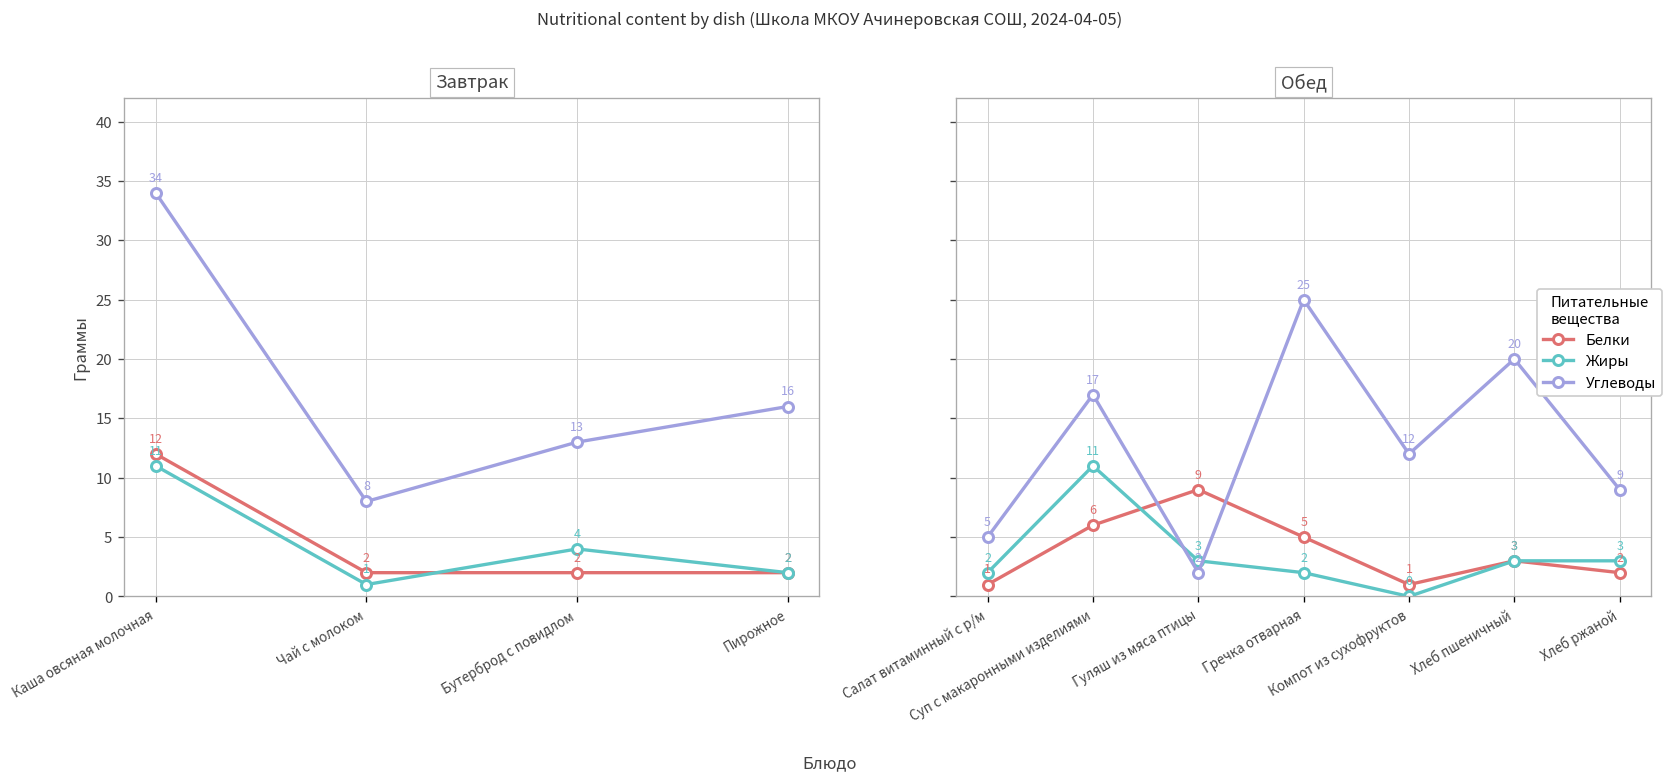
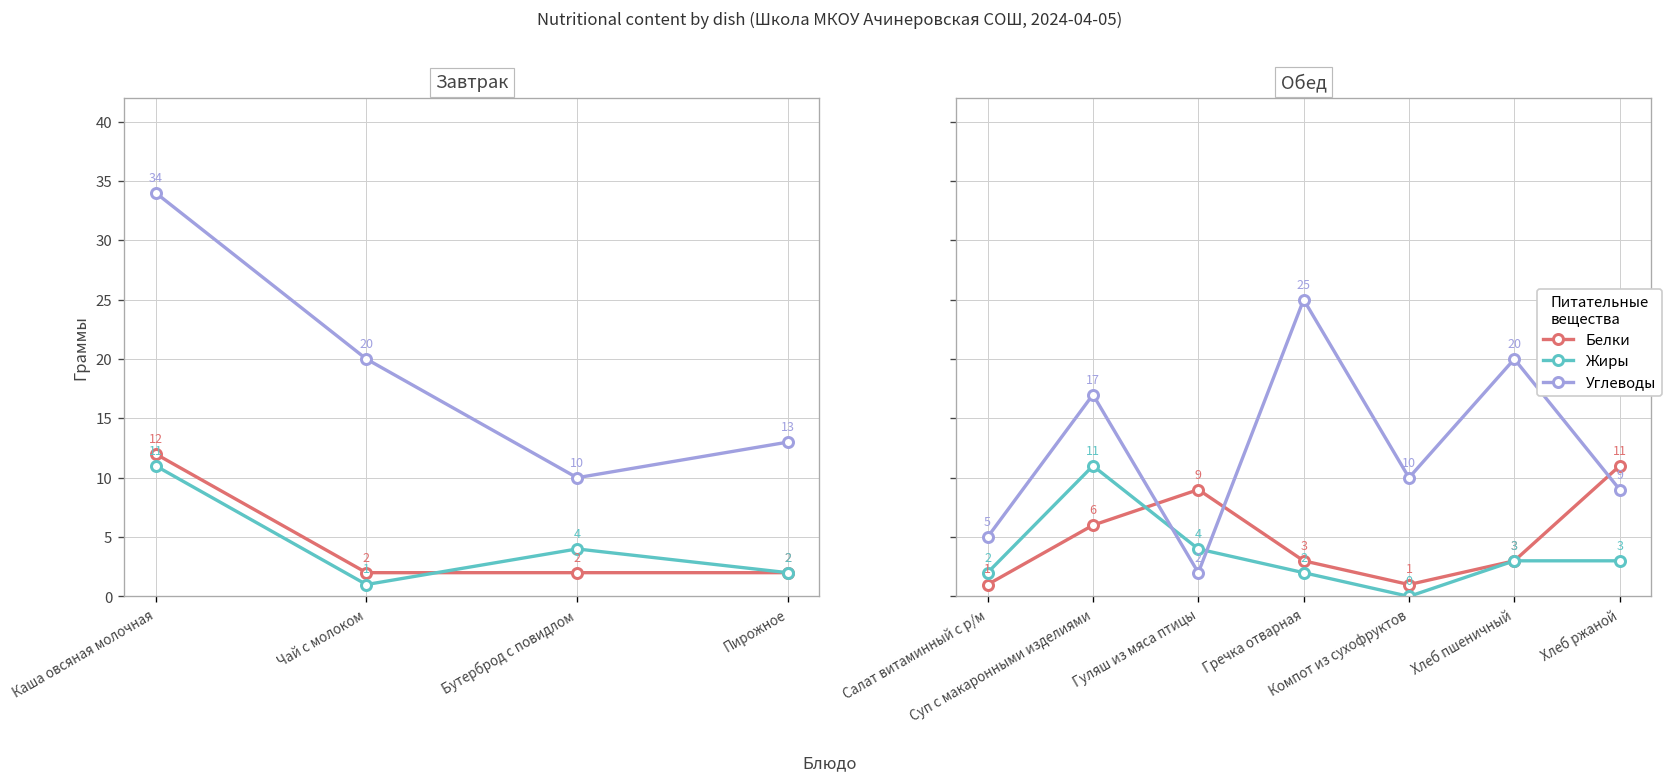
Завтрак, Углеводы, Чай с молоком: 8 -> 20
Завтрак, Углеводы, Бутерброд с повидлом: 13 -> 10
Завтрак, Углеводы, Пирожное: 16 -> 13
Обед, Жиры, Гуляш из мяса птицы: 3 -> 4
Обед, Белки, Гречка отварная: 5 -> 3
Обед, Углеводы, Компот из сухофруктов: 12 -> 10
Обед, Белки, Хлеб ржаной: 2 -> 11
